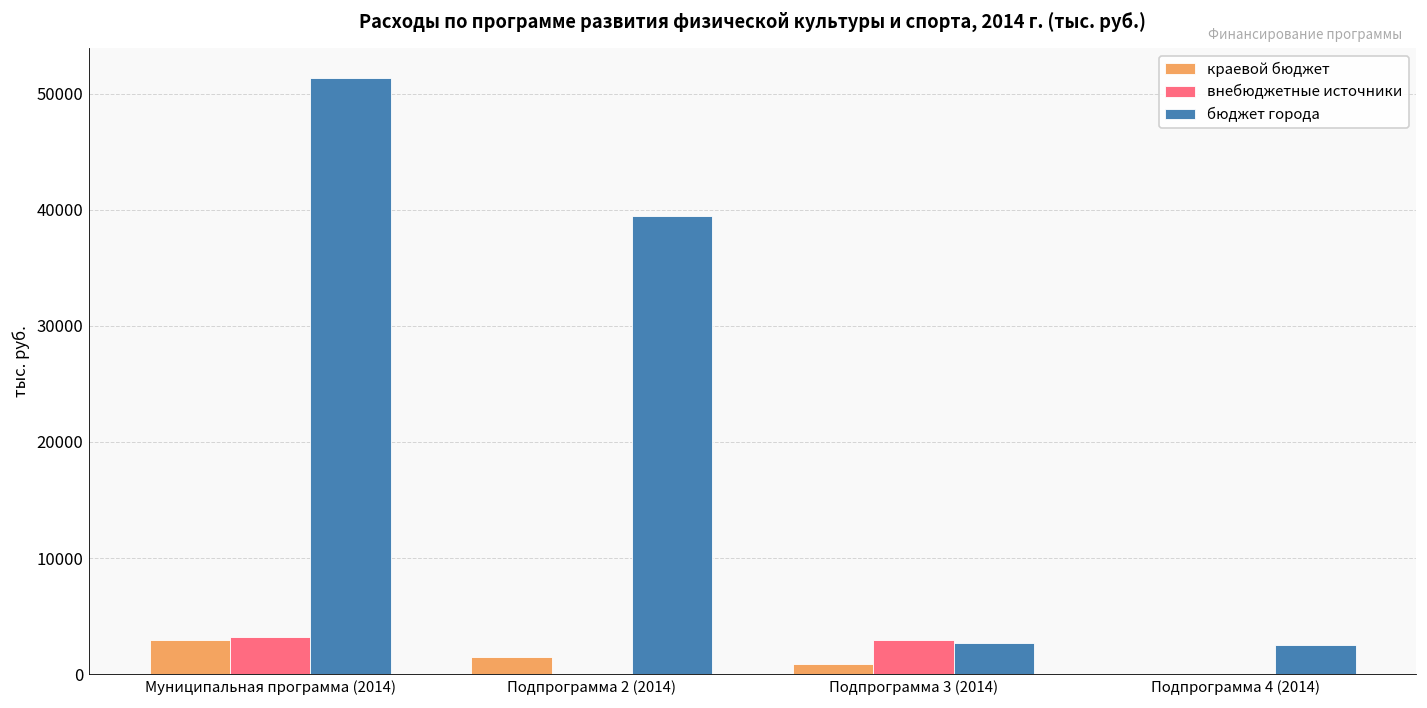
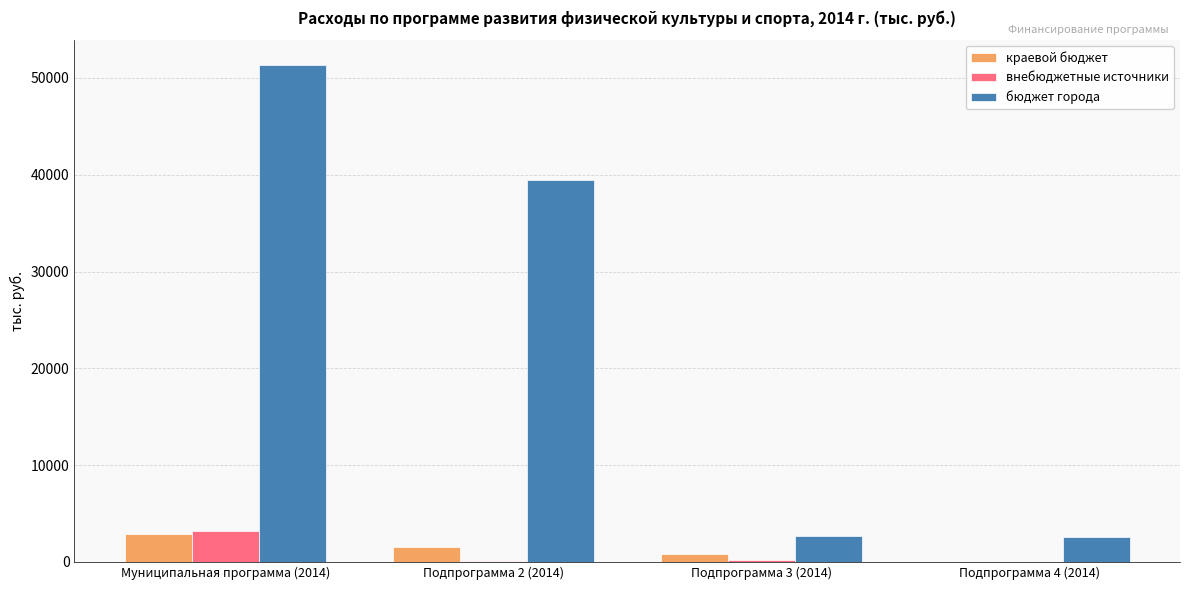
внебюджетные источники, Подпрограмма 3 (2014): 3000 -> 0
